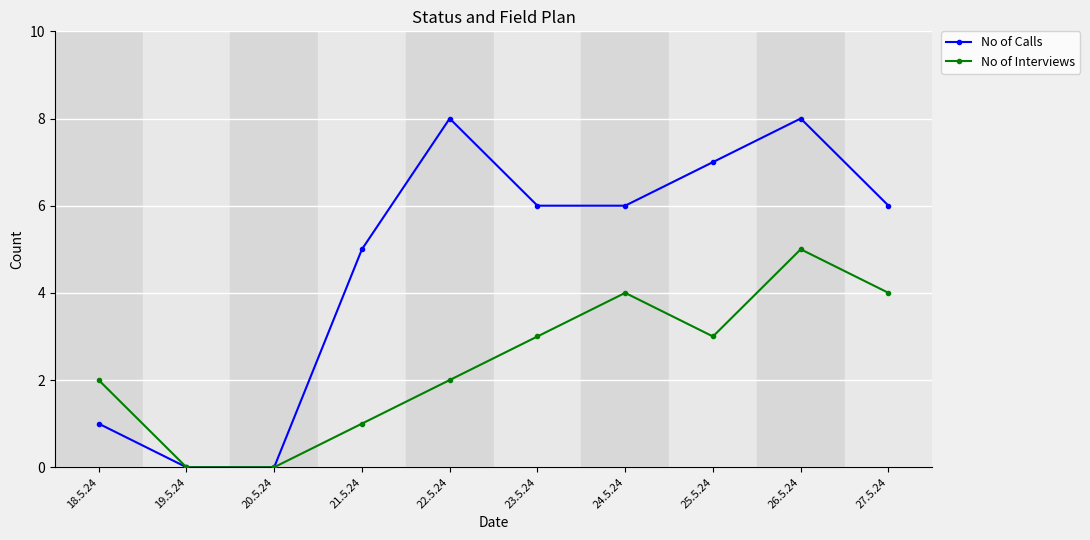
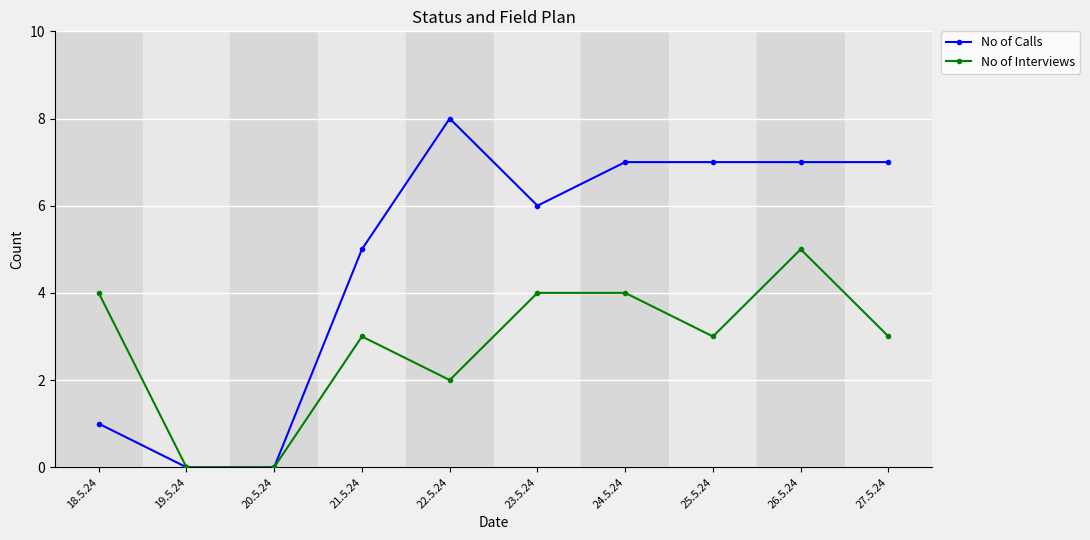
No of Interviews, 18.5.24: 2 -> 4
No of Interviews, 21.5.24: 1 -> 3
No of Interviews, 23.5.24: 3 -> 4
No of Calls, 24.5.24: 6 -> 7
No of Calls, 26.5.24: 8 -> 7
No of Calls, 27.5.24: 6 -> 7
No of Interviews, 27.5.24: 4 -> 3
